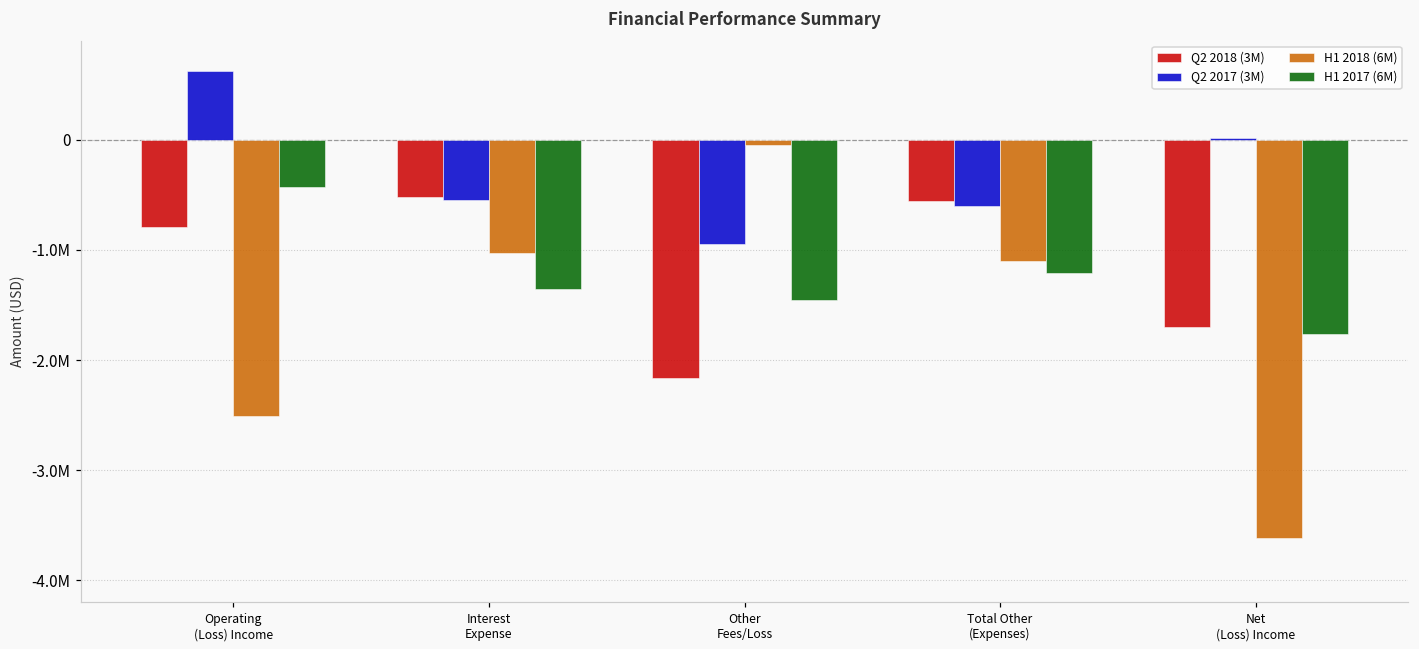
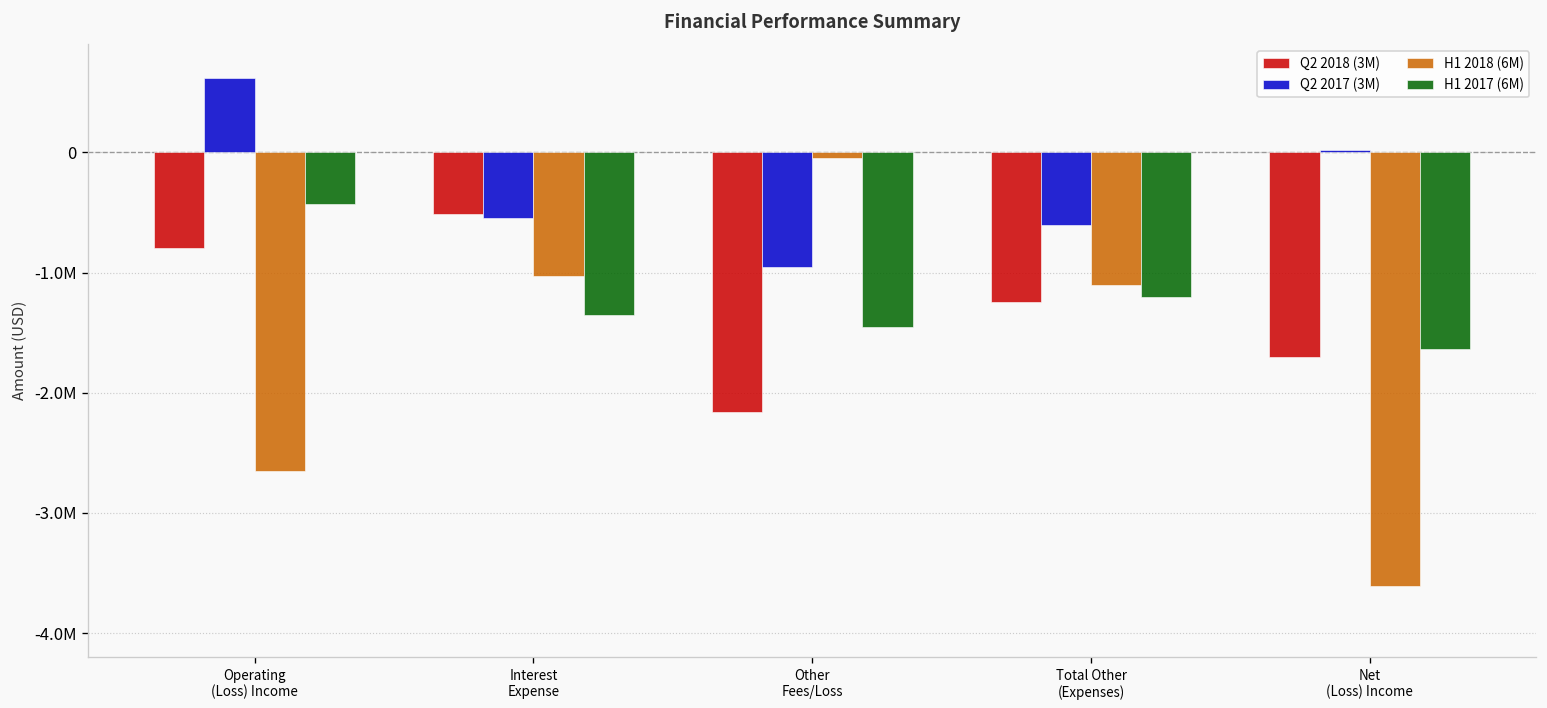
H1 2018 (6M), Operating (Loss) Income: -2510000 -> -2650000
Q2 2018 (3M), Total Other (Expenses): -560000 -> -1250000
H1 2017 (6M), Net (Loss) Income: -1770000 -> -1640000
